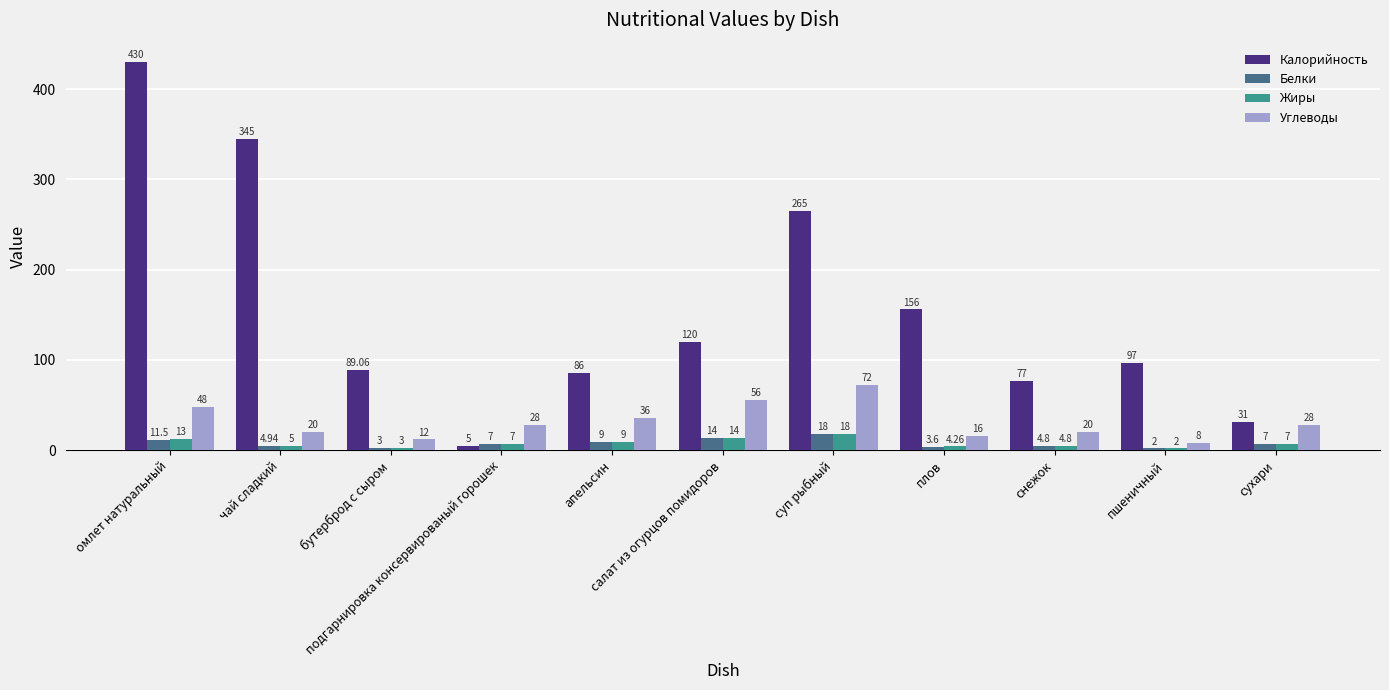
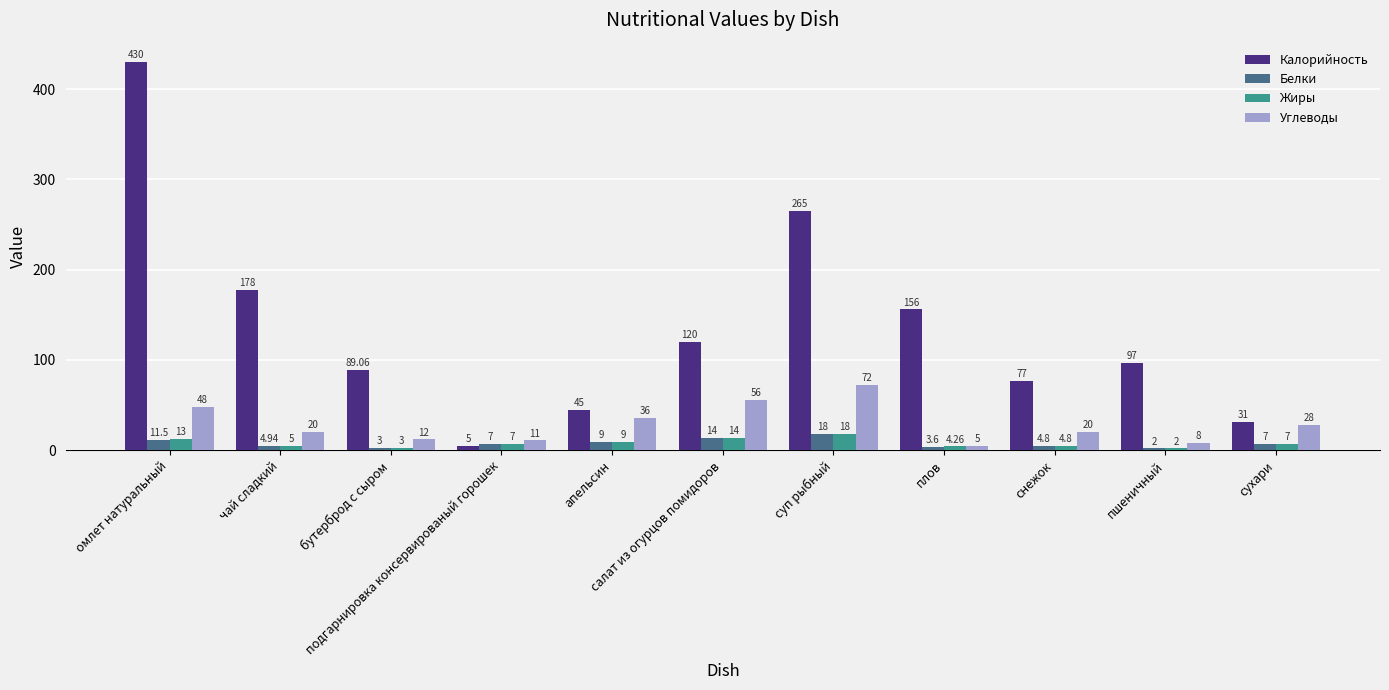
Калорийность, чай сладкий: 345 -> 178
Углеводы, подгарнировка консервированый горошек: 28 -> 11
Калорийность, апельсин: 86 -> 45
Углеводы, плов: 16 -> 5
